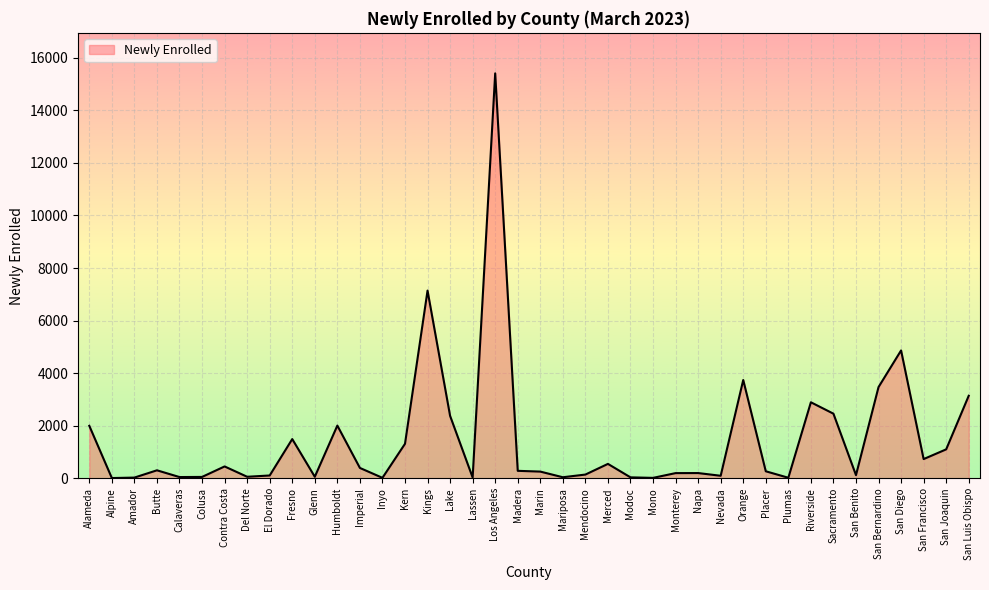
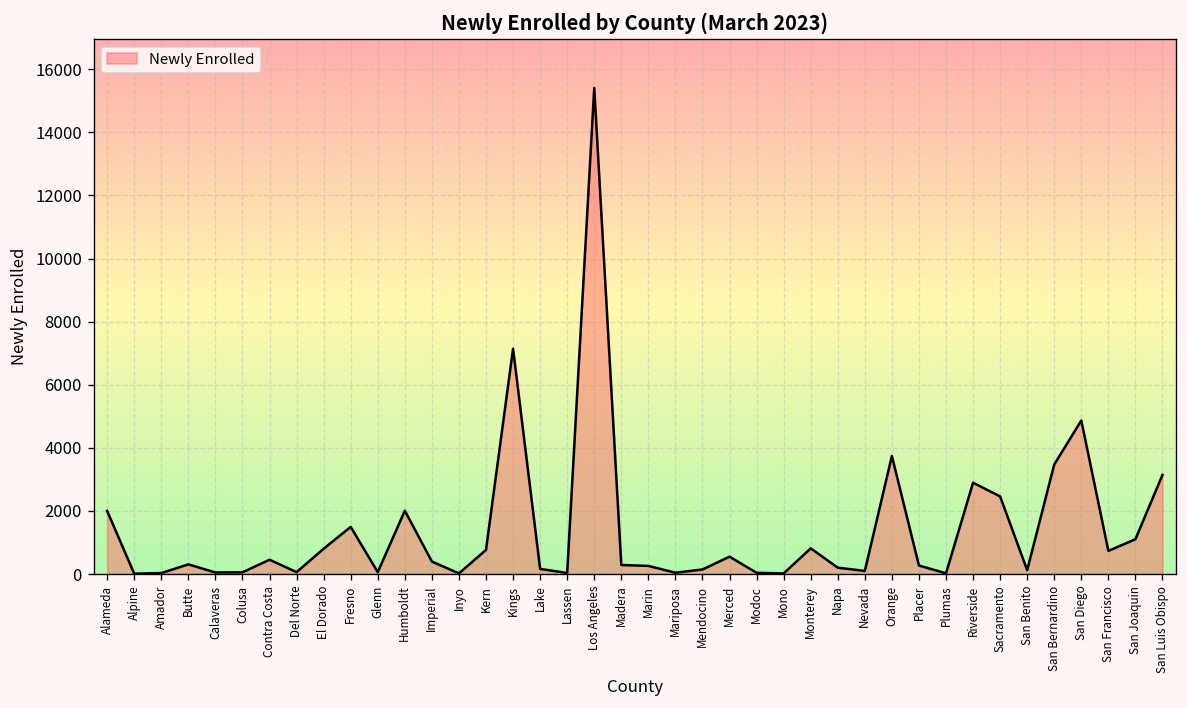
El Dorado: 100 -> 800
Kern: 1300 -> 800
Lake: 2400 -> 200
Monterey: 200 -> 800
